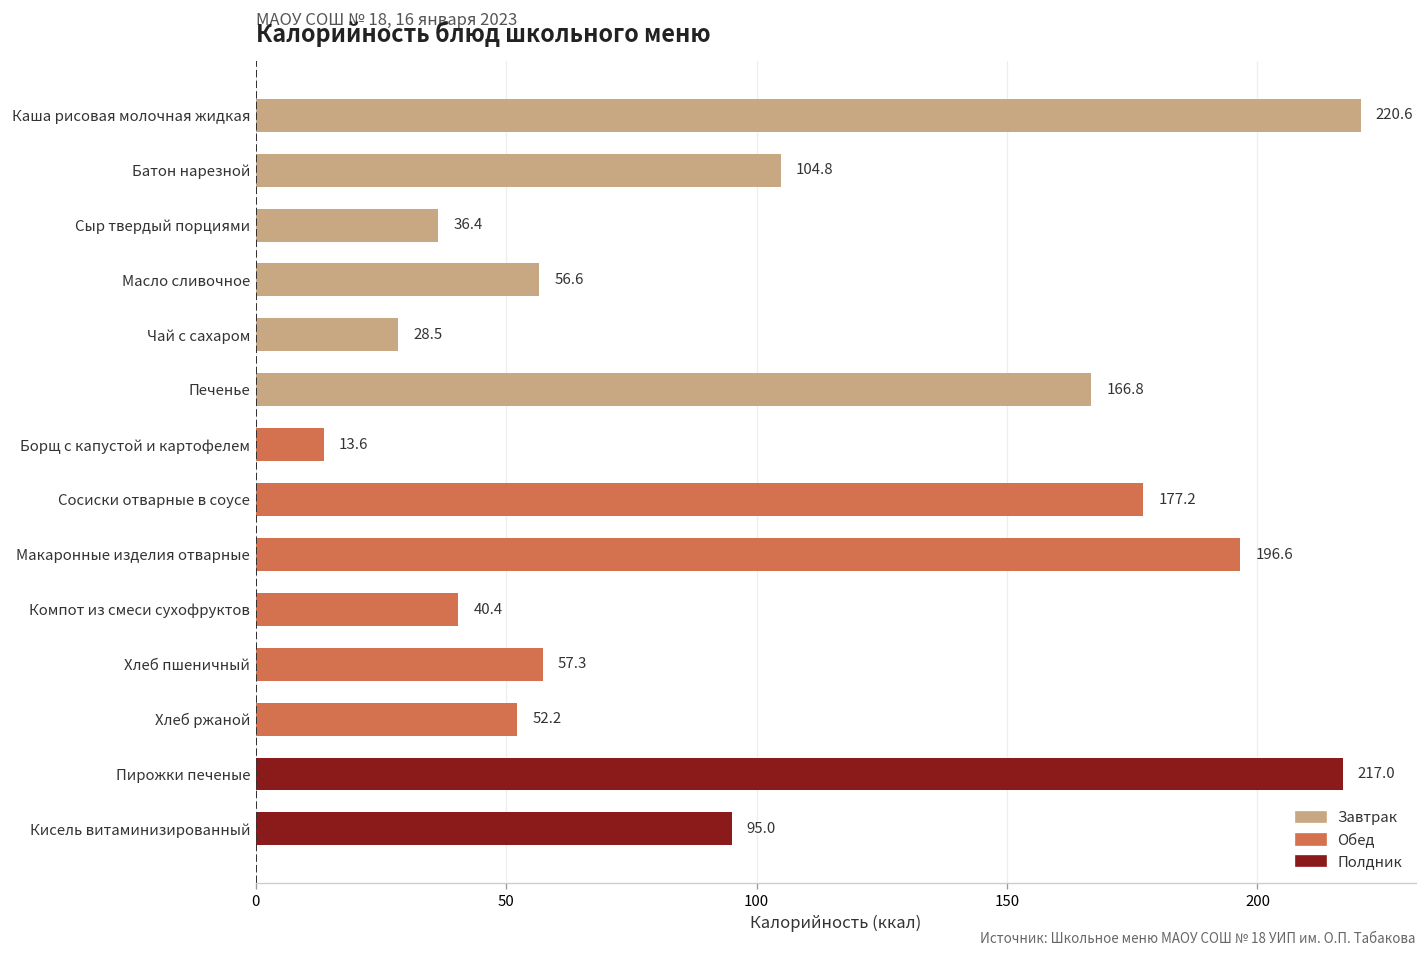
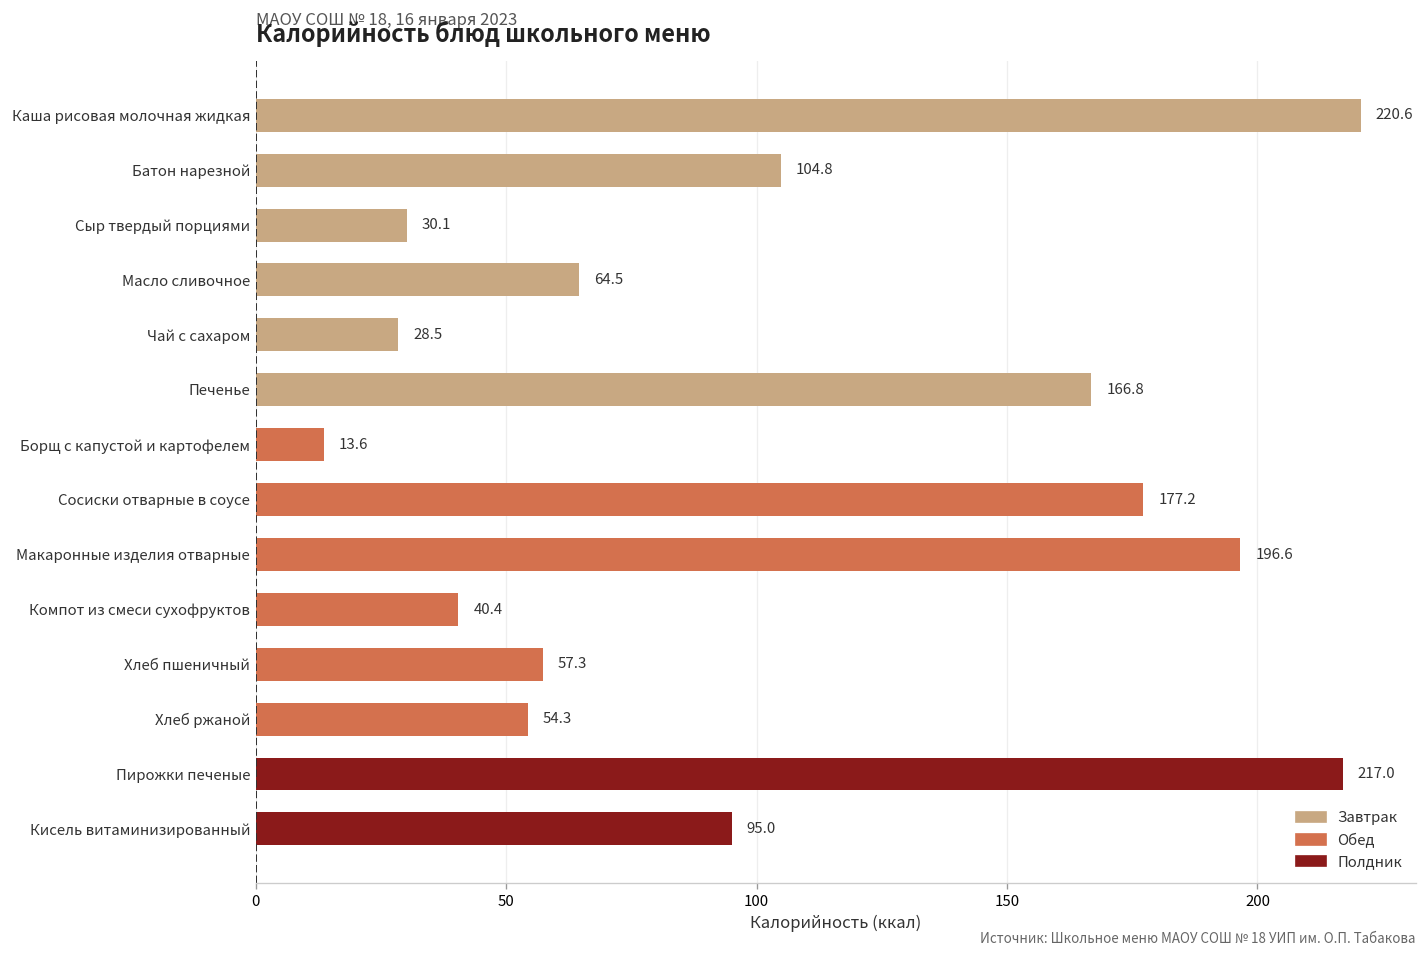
Сыр твердый порциями: 36.4 -> 30.1
Масло сливочное: 56.6 -> 64.5
Хлеб ржаной: 52.2 -> 54.3
